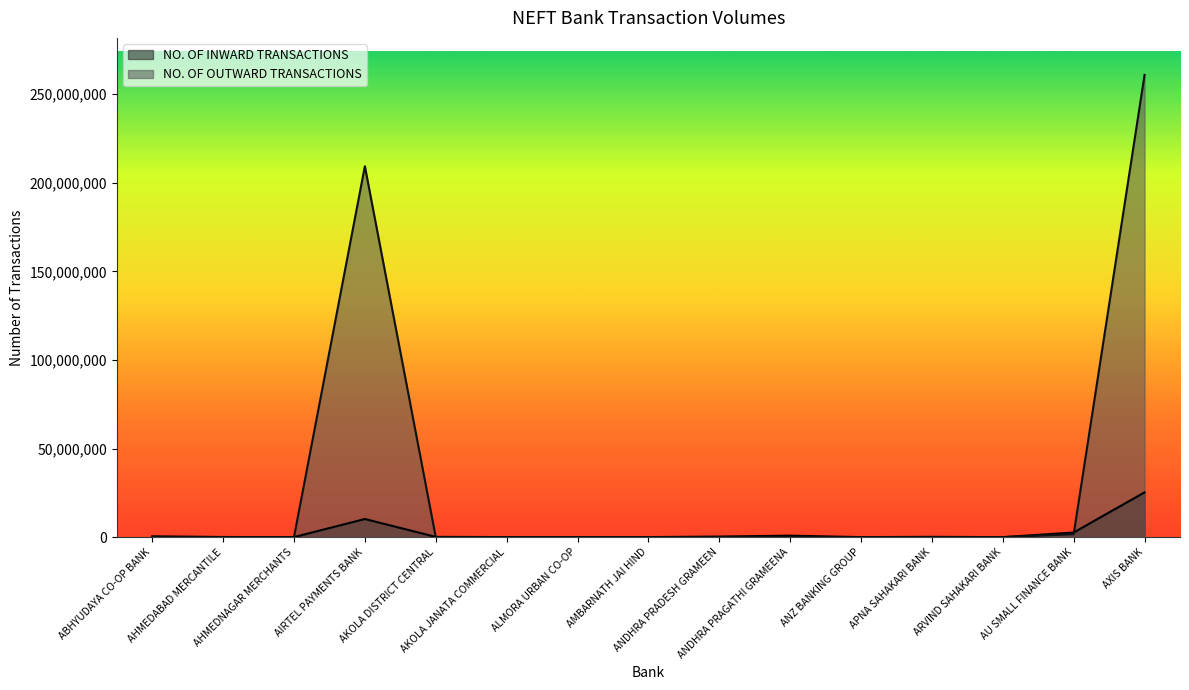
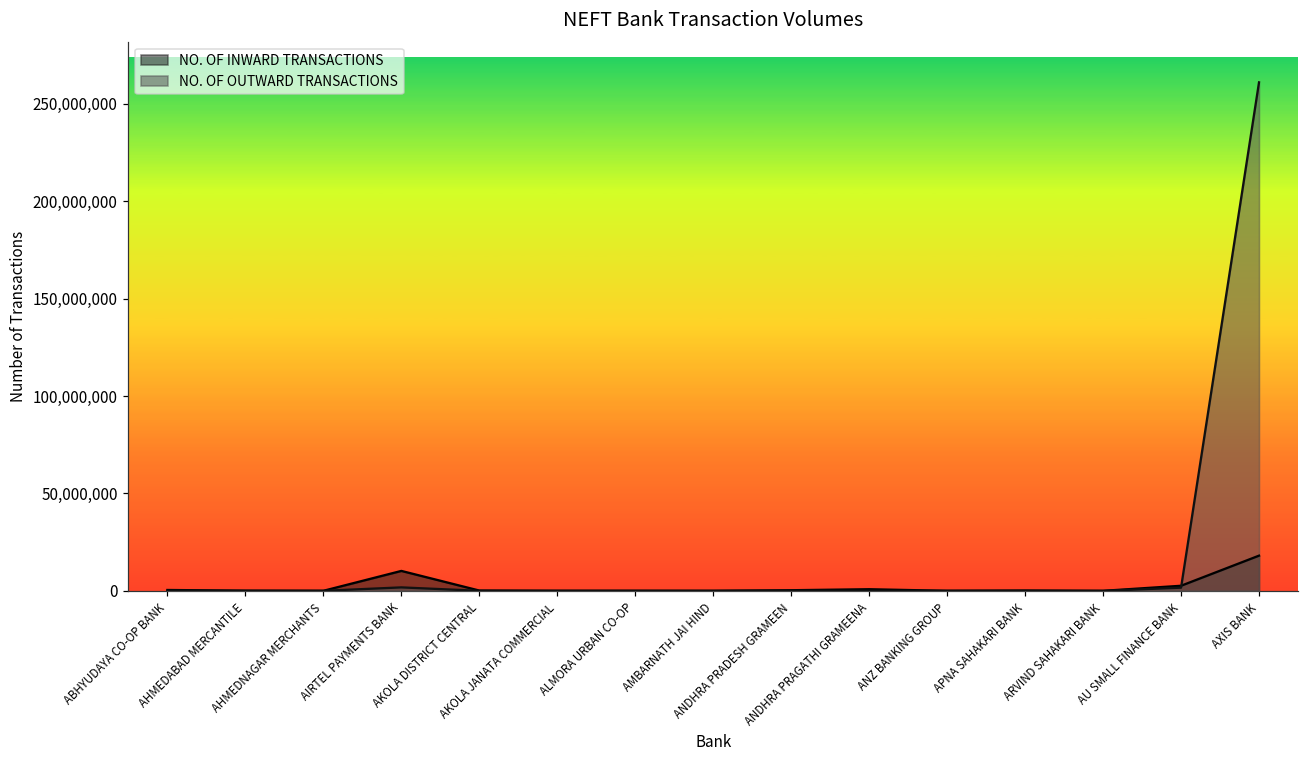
NO. OF OUTWARD TRANSACTIONS, AIRTEL PAYMENTS BANK: 209,000,000 -> 2,000,000
NO. OF INWARD TRANSACTIONS, AXIS BANK: 25,000,000 -> 18,000,000
